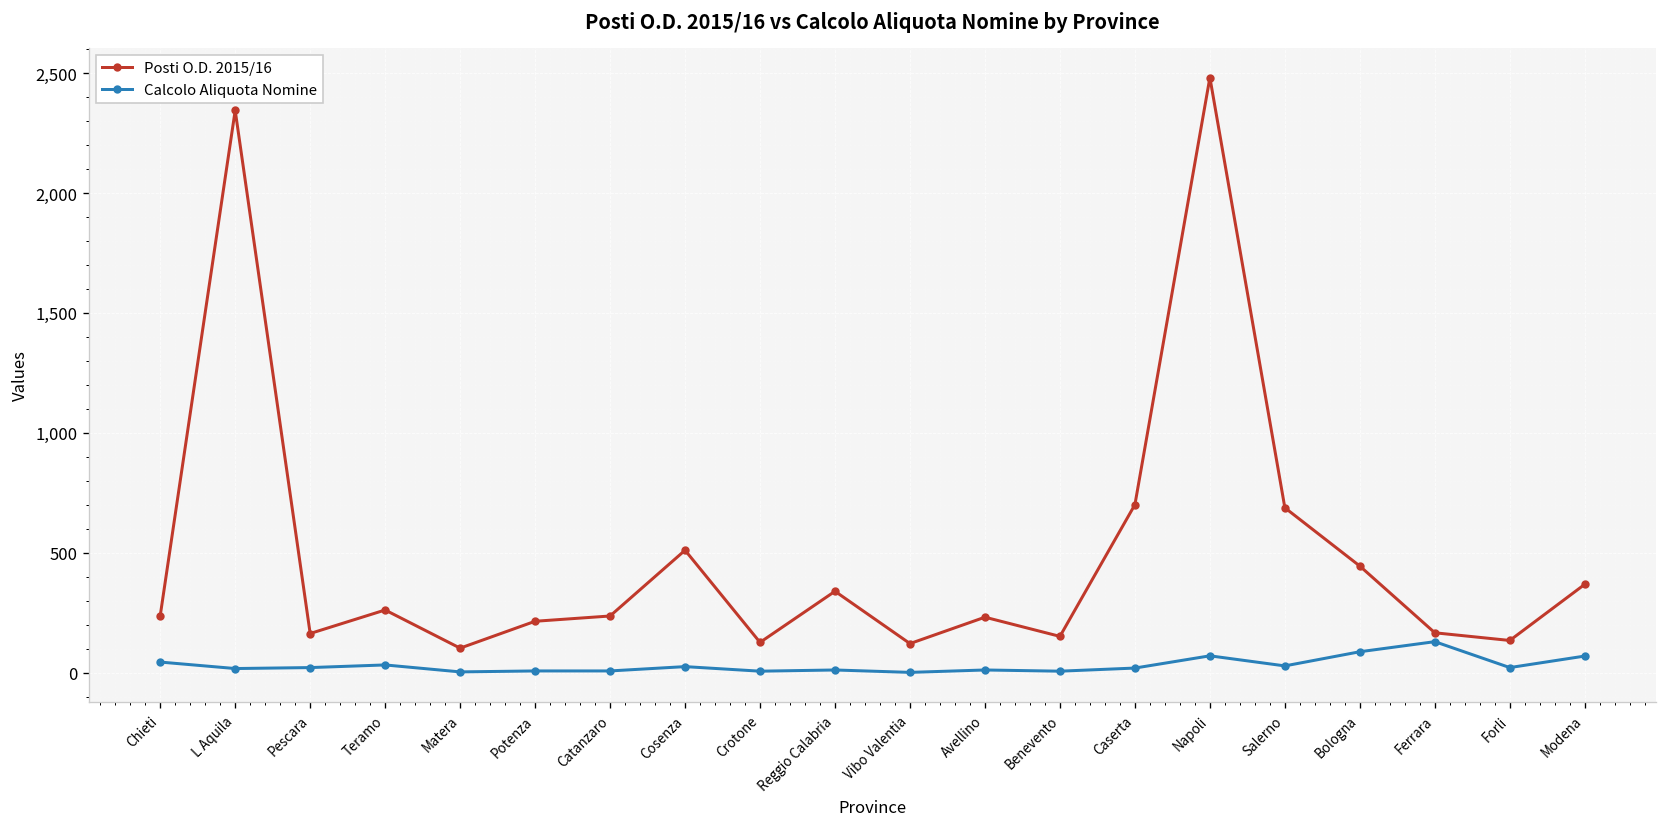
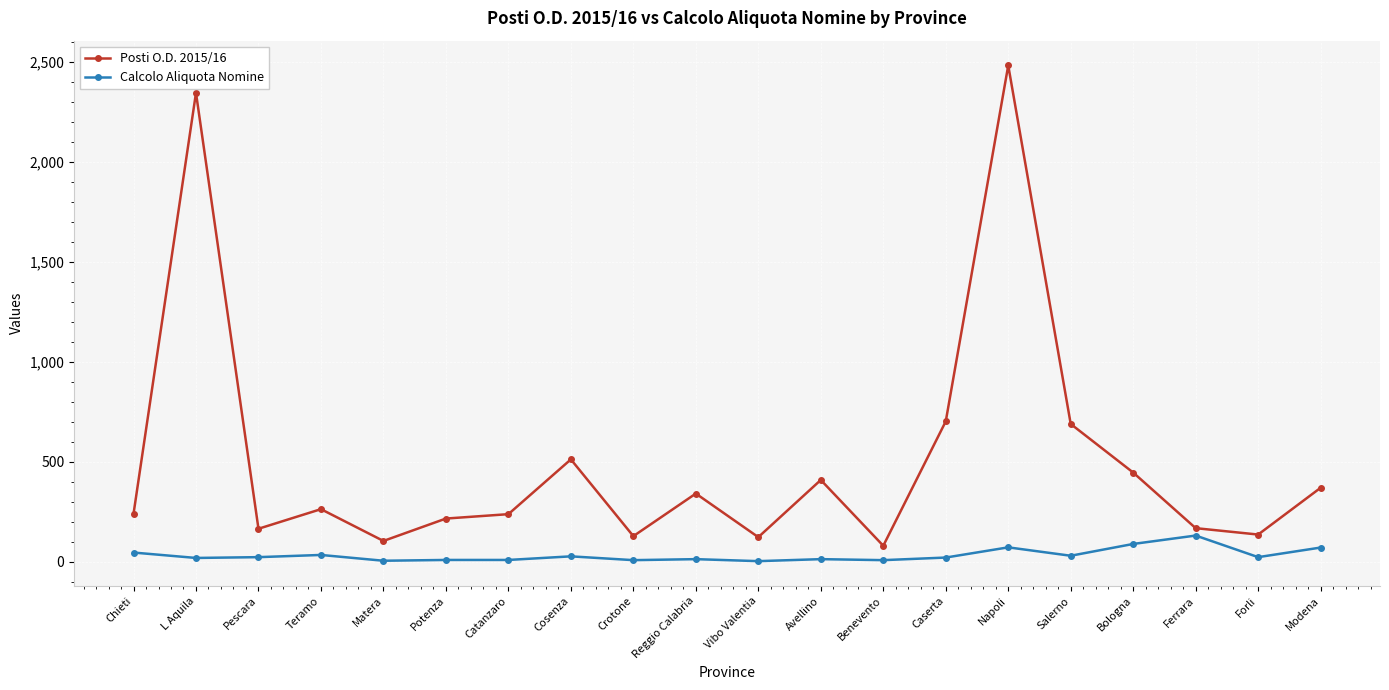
Posti O.D. 2015/16, Avellino: 230 -> 410
Posti O.D. 2015/16, Benevento: 150 -> 80
